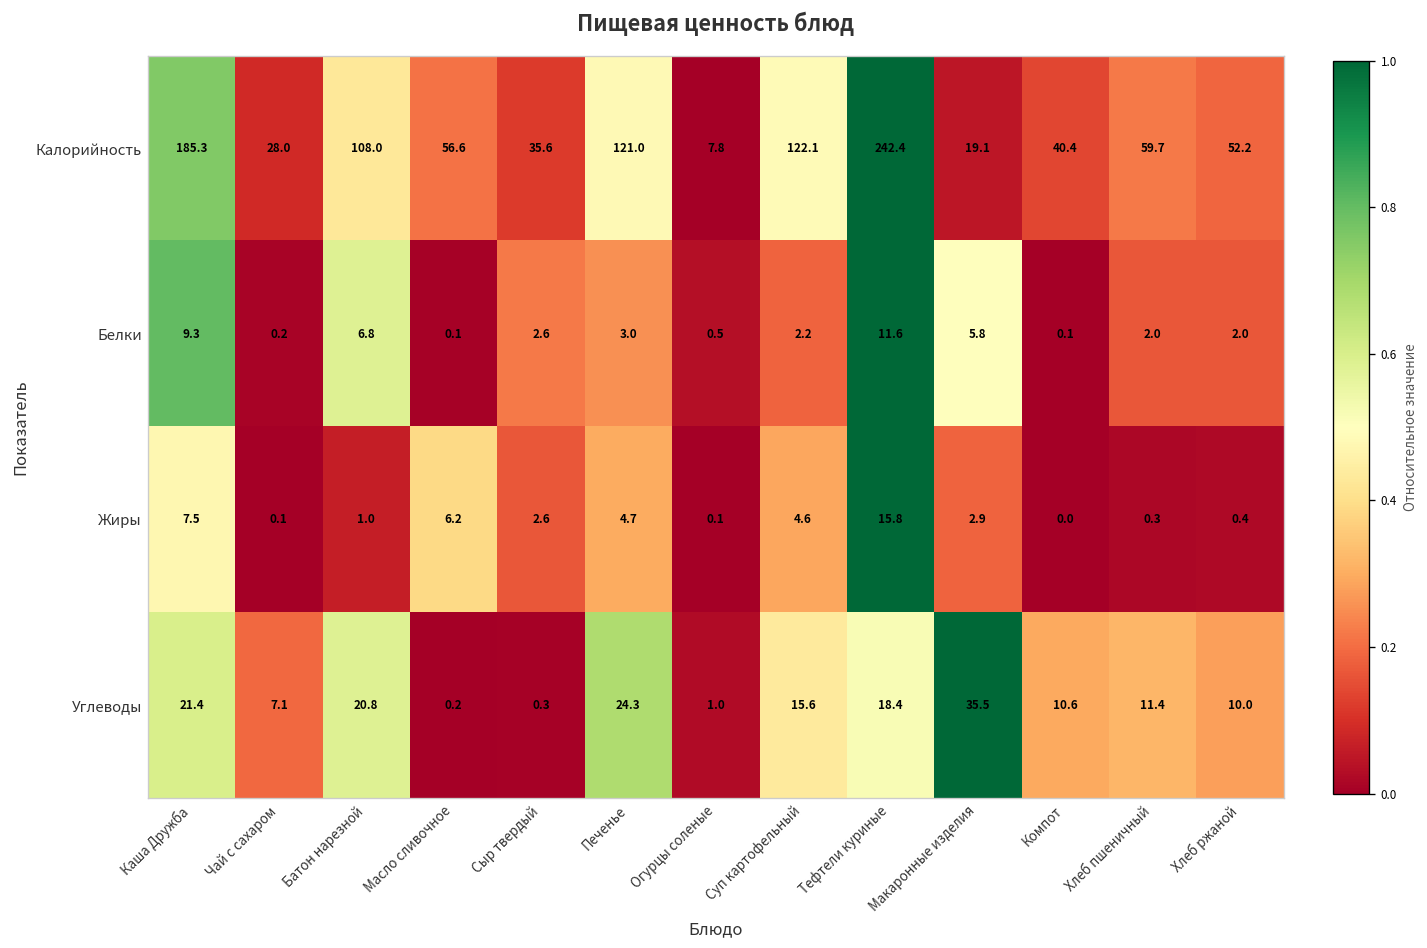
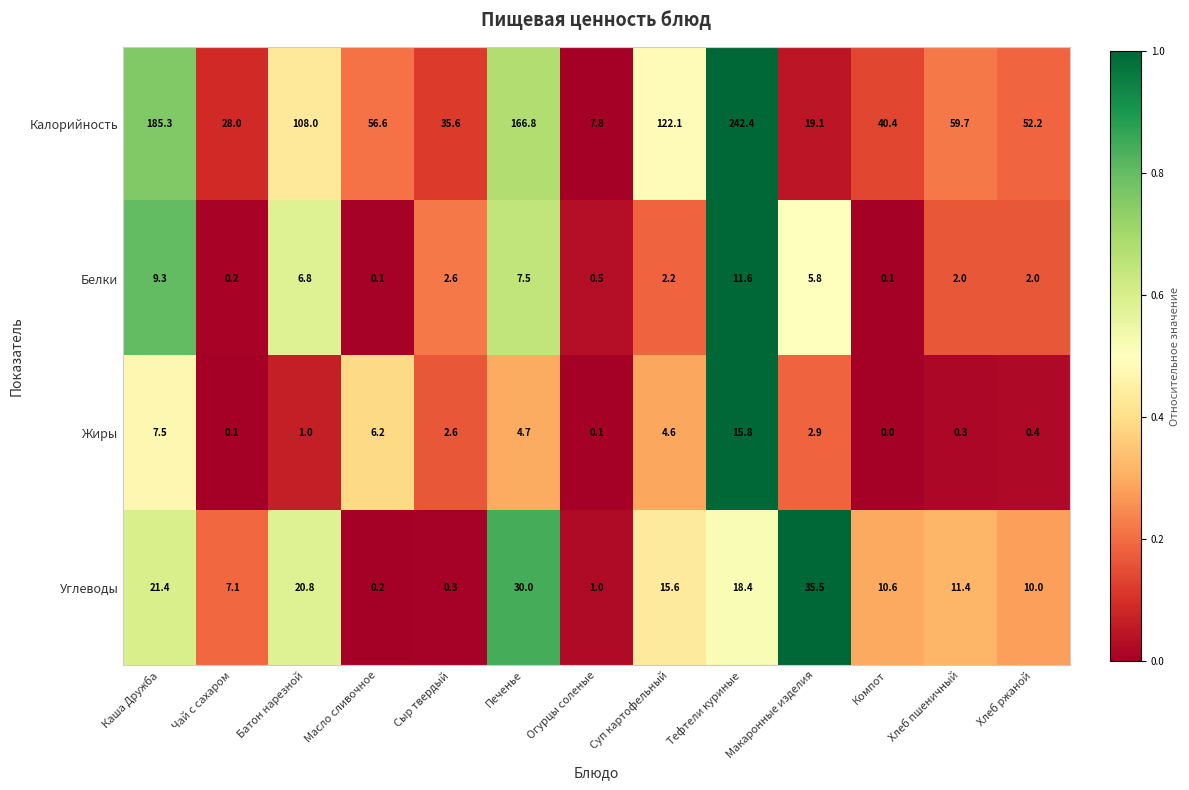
Калорийность, Печенье: 121.0 -> 166.8
Белки, Печенье: 3.0 -> 7.5
Углеводы, Печенье: 24.3 -> 30.0
